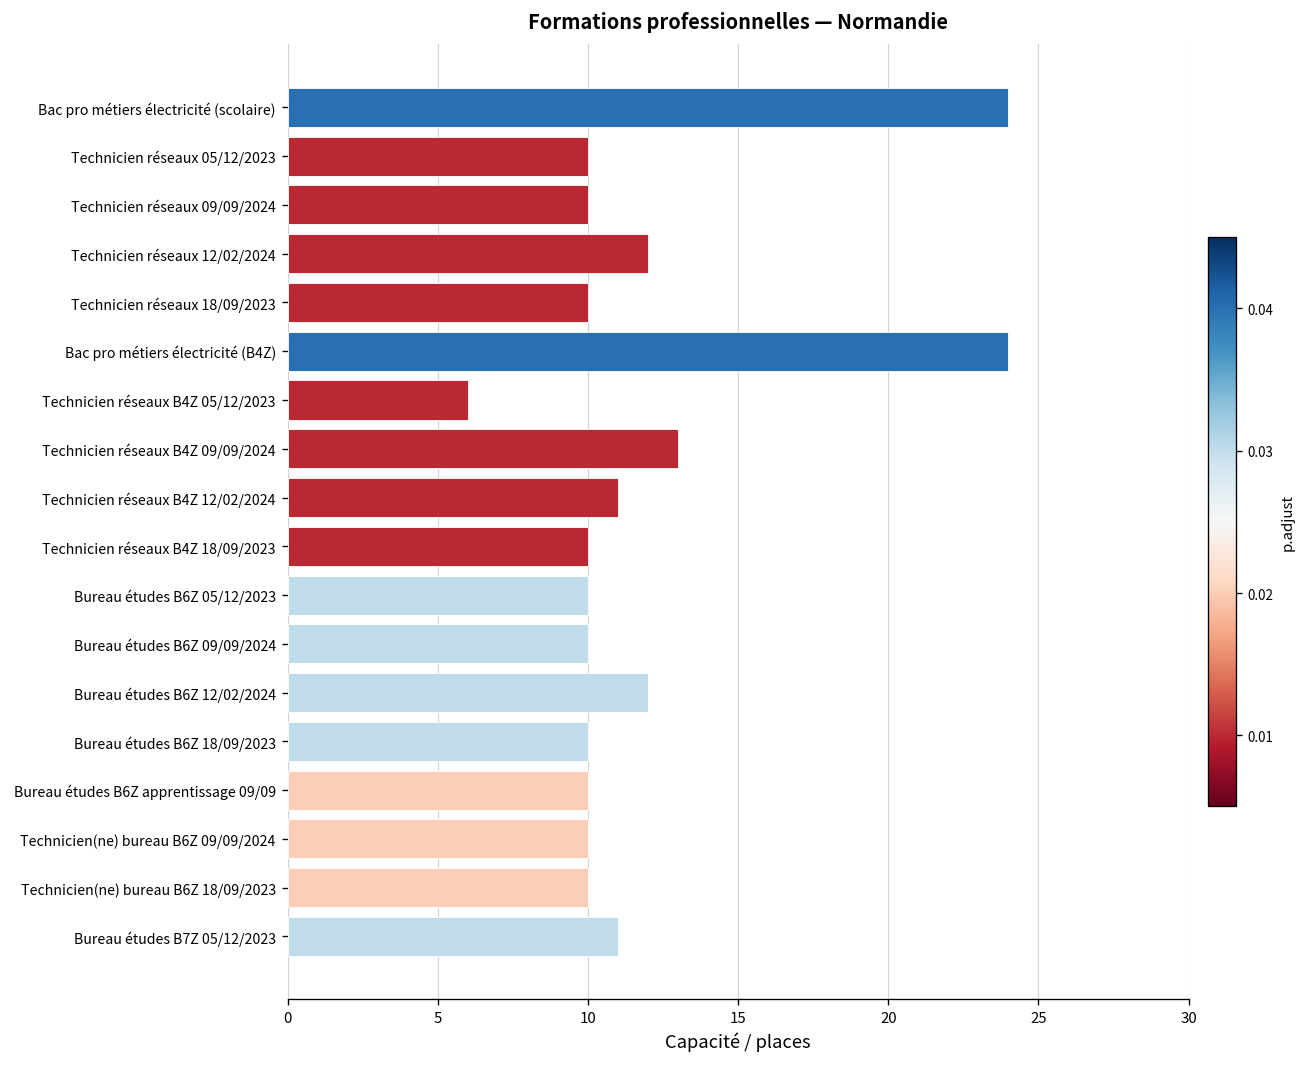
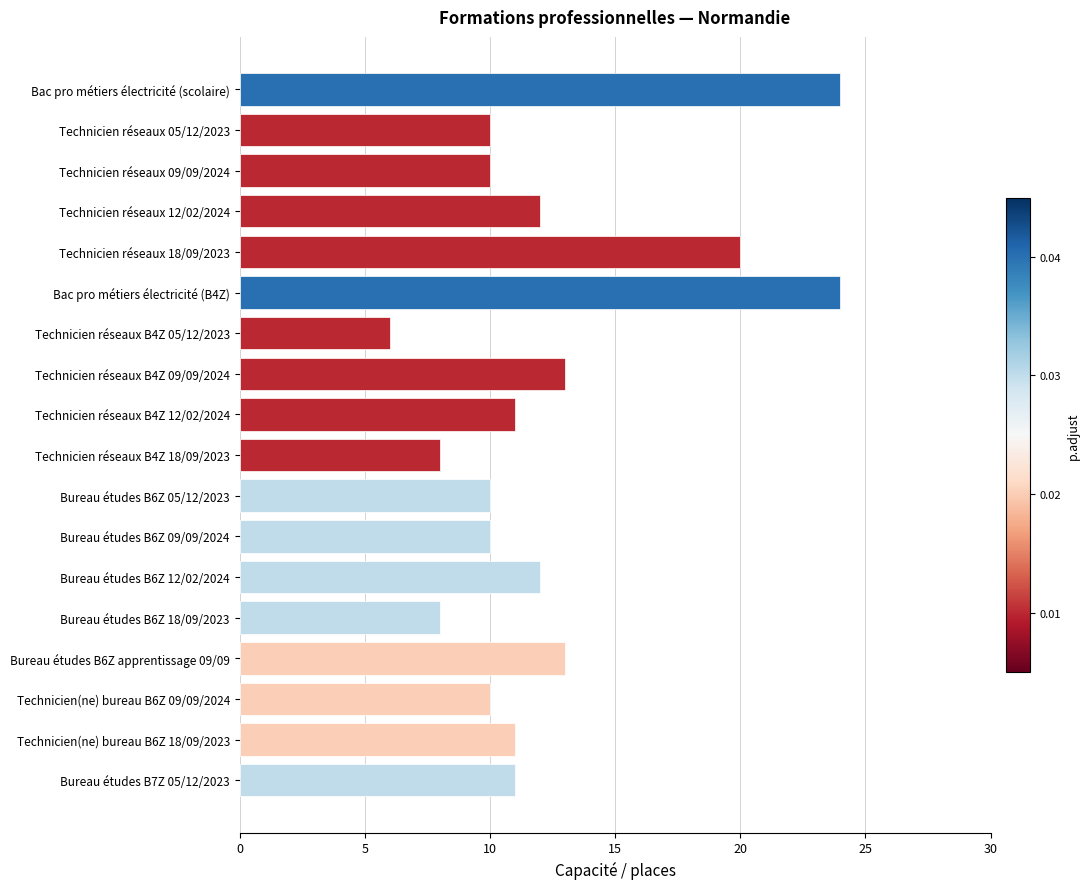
Technicien réseaux 18/09/2023: 10 -> 20
Technicien réseaux B4Z 18/09/2023: 10 -> 8
Bureau études B6Z 18/09/2023: 10 -> 8
Bureau études B6Z apprentissage 09/09: 10 -> 13
Technicien(ne) bureau B6Z 18/09/2023: 10 -> 11
